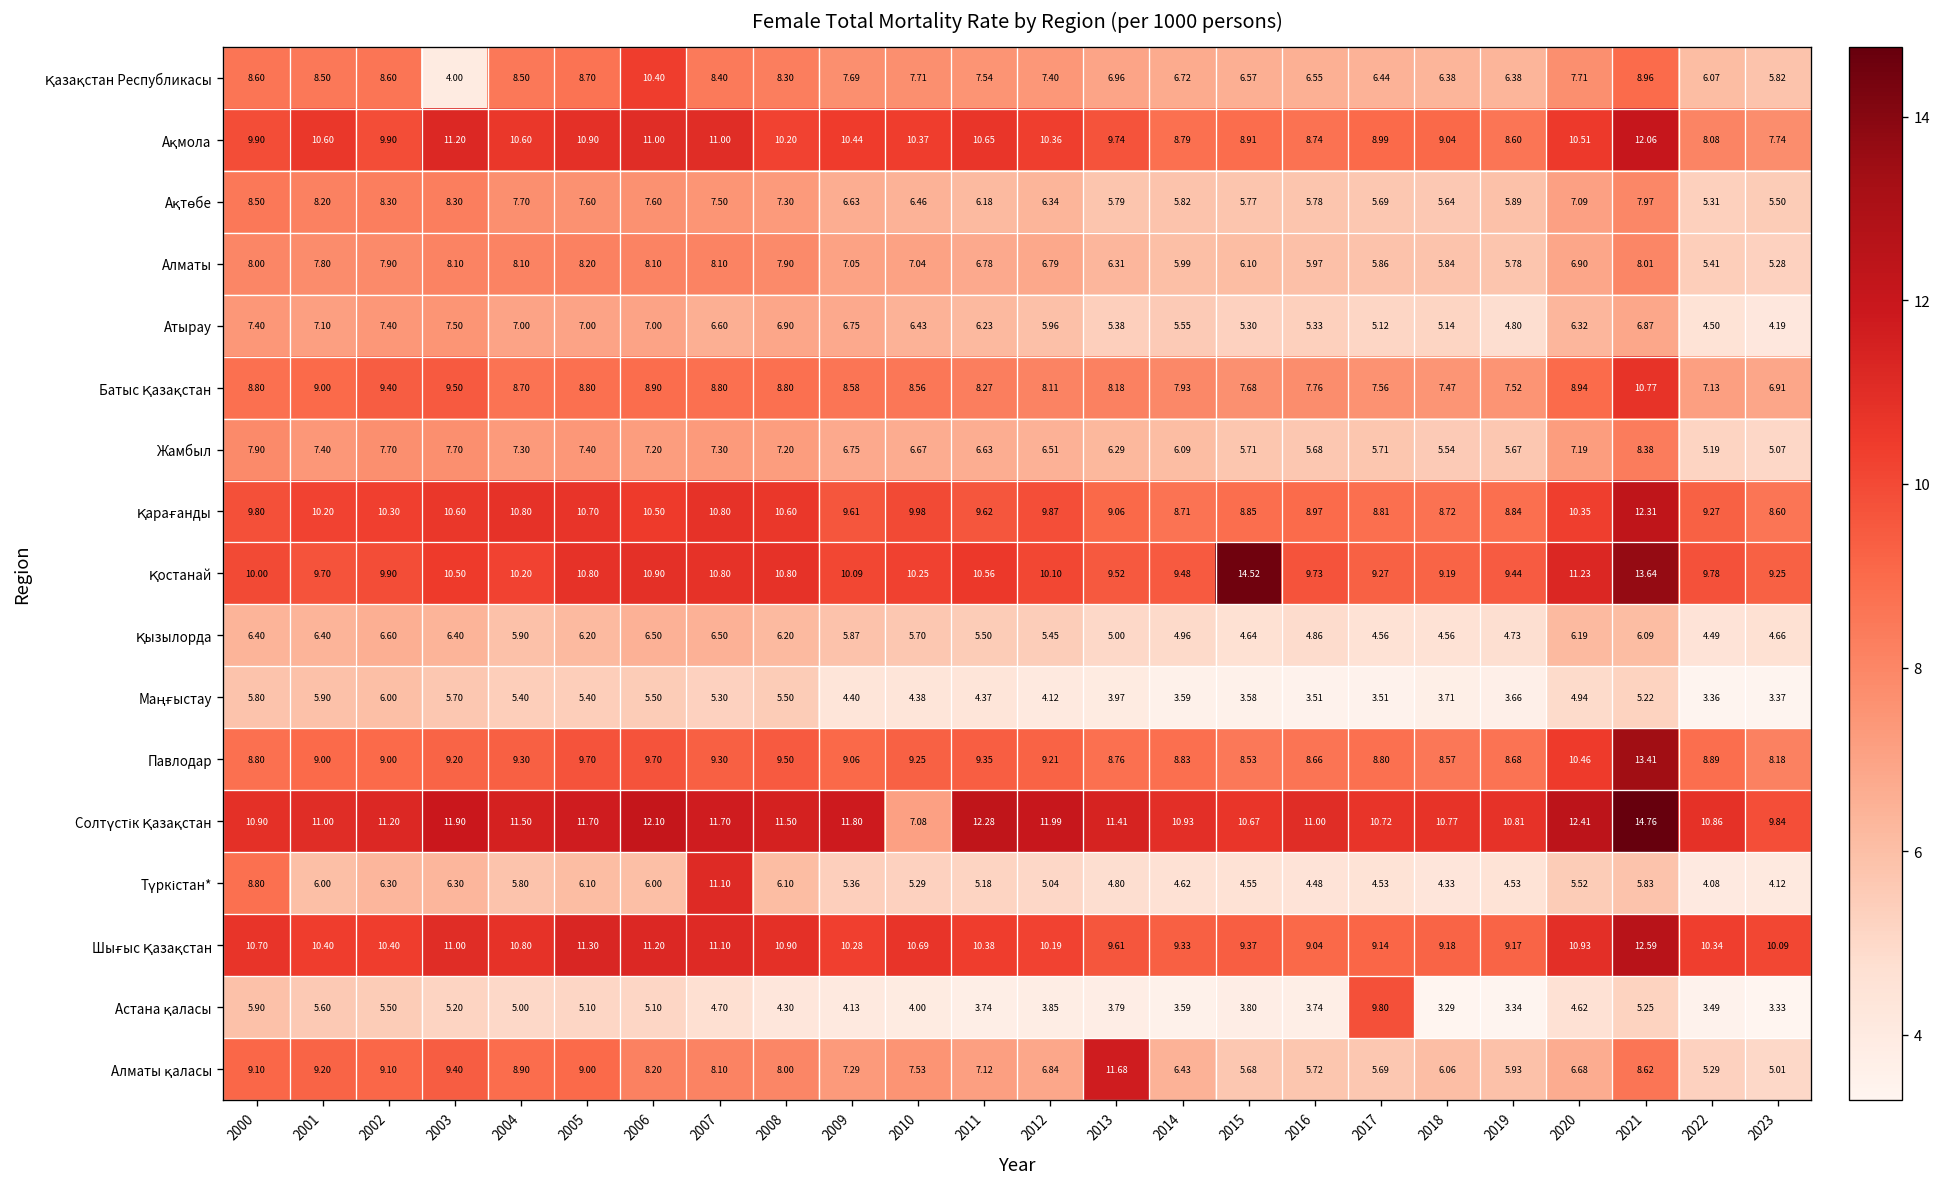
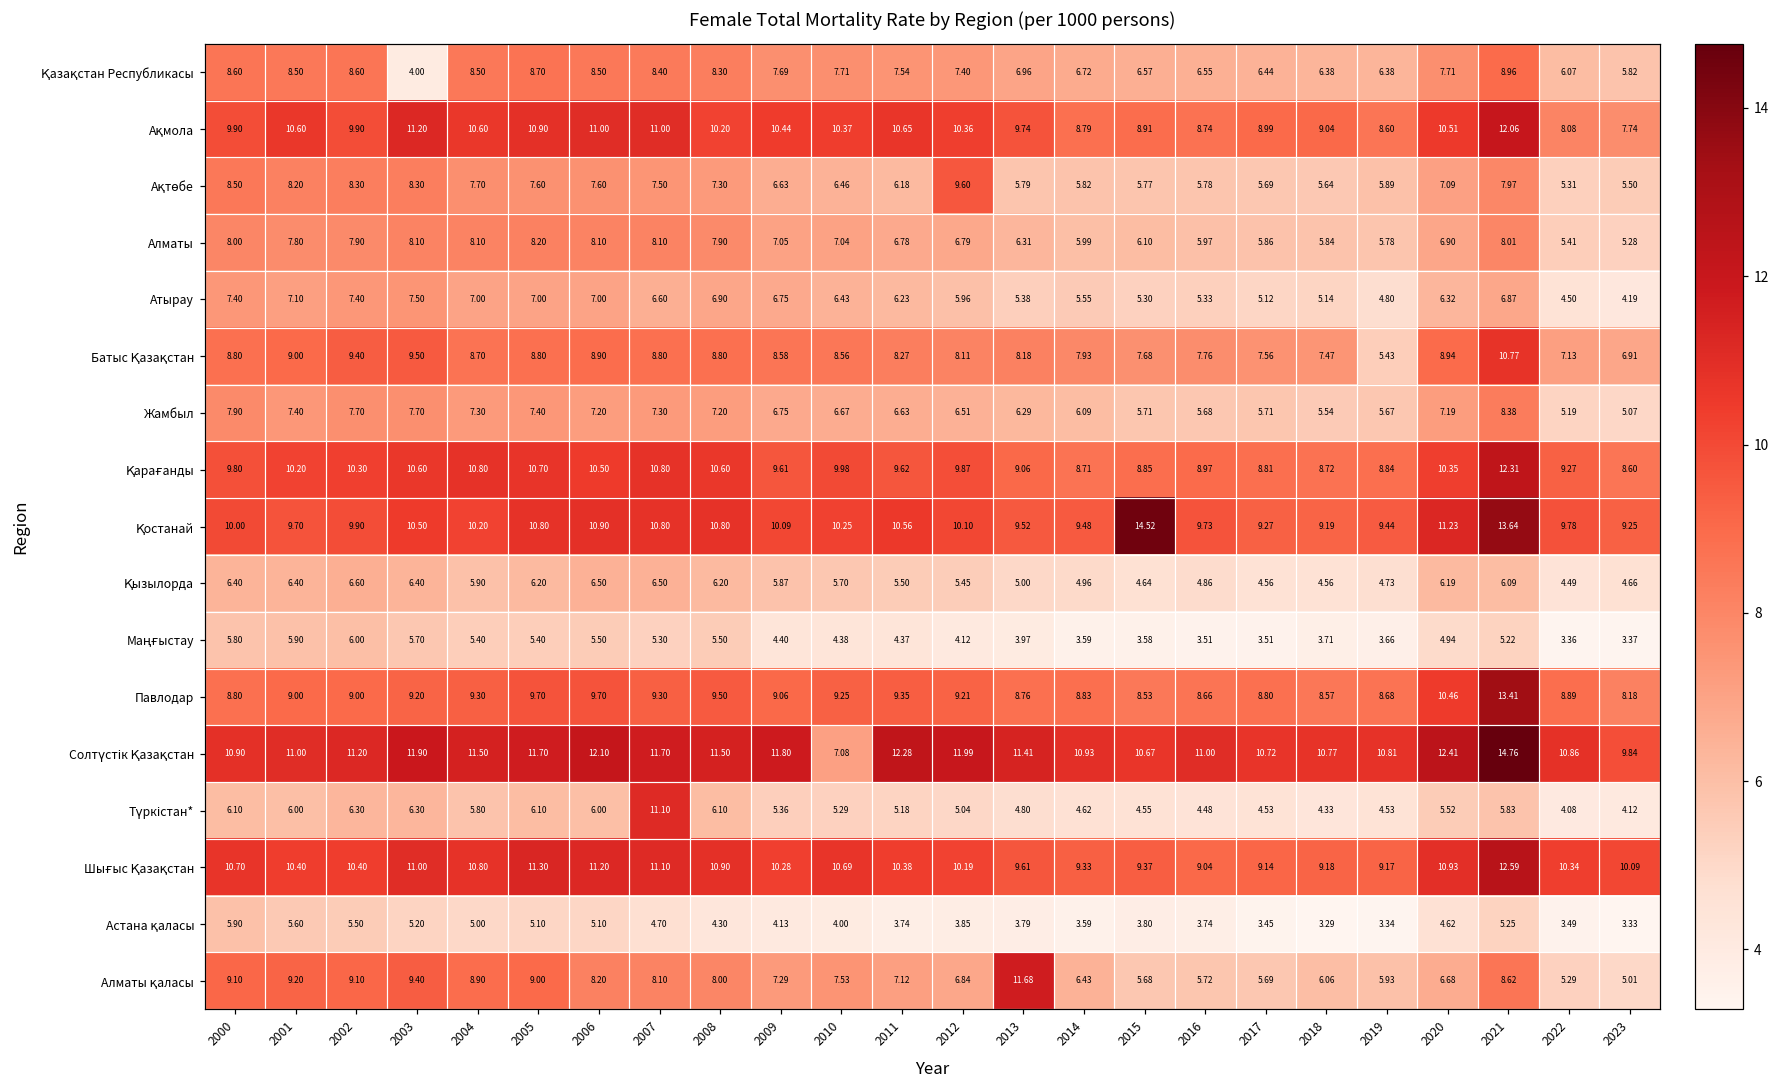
Қазақстан Республикасы, 2006: 10.40 -> 8.50
Ақтөбе, 2012: 6.34 -> 9.60
Батыс Қазақстан, 2019: 7.52 -> 5.43
Түркістан*, 2000: 8.80 -> 6.10
Астана қаласы, 2017: 9.80 -> 3.45
